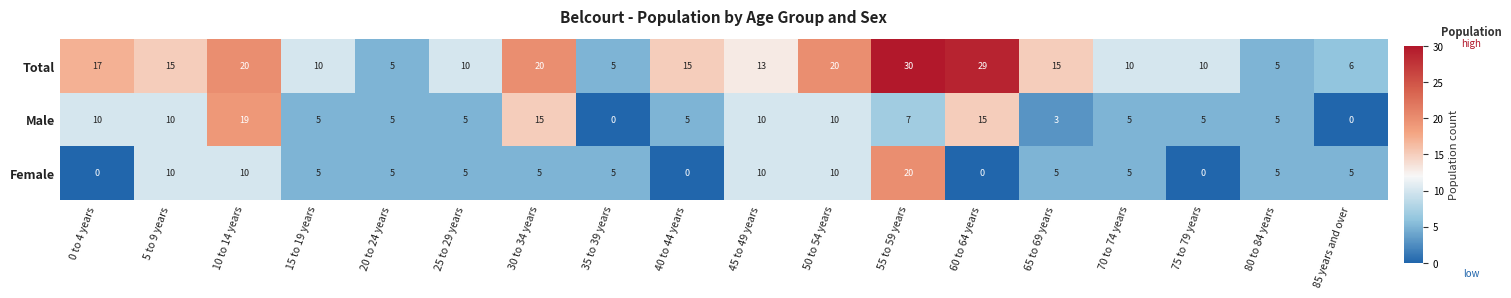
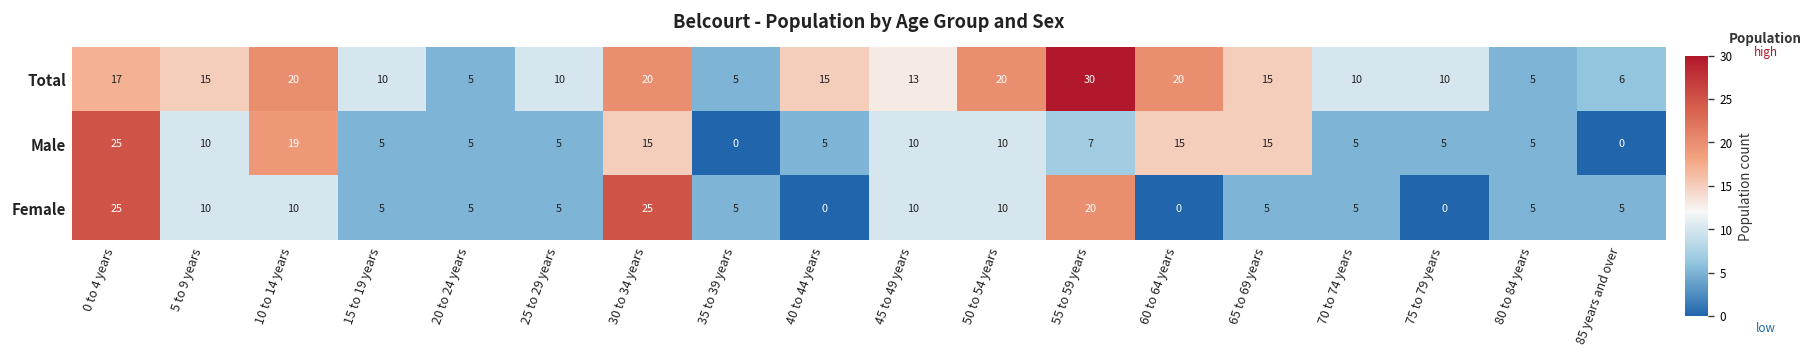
Total, 60 to 64 years: 29 -> 20
Male, 0 to 4 years: 10 -> 25
Male, 65 to 69 years: 3 -> 15
Female, 0 to 4 years: 0 -> 25
Female, 30 to 34 years: 5 -> 25
